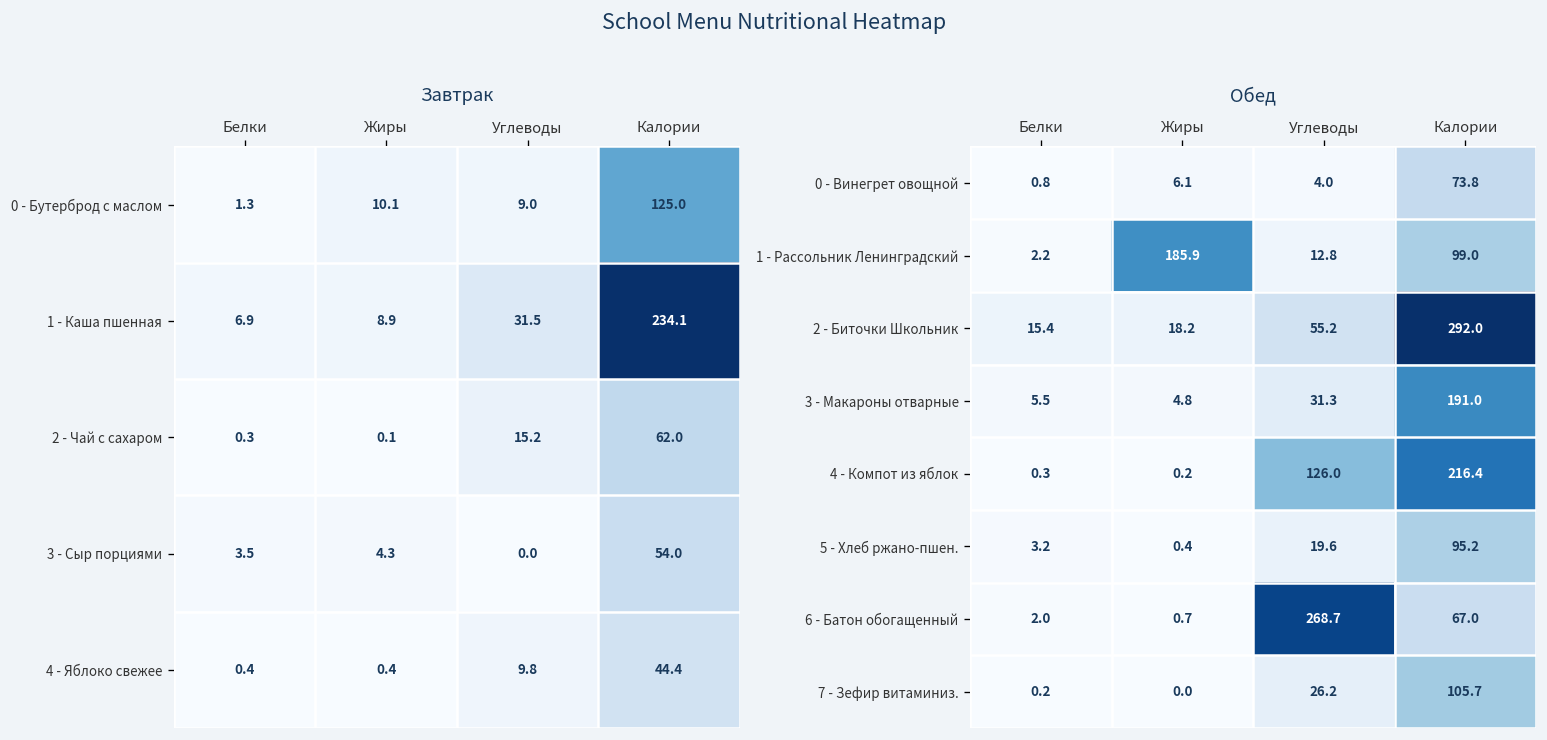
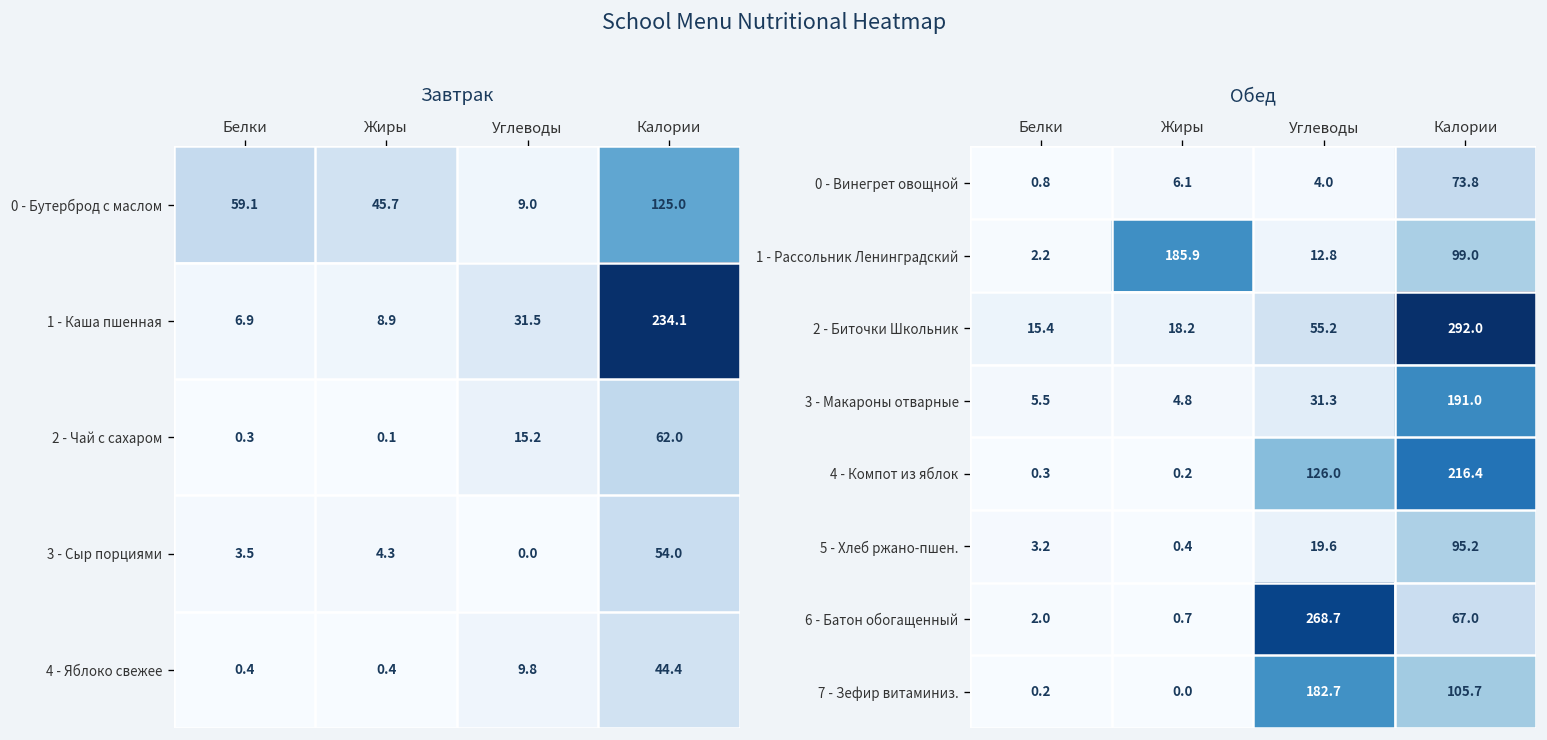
Завтрак, 0 - Бутерброд с маслом, Белки: 1.3 -> 59.1
Завтрак, 0 - Бутерброд с маслом, Жиры: 10.1 -> 45.7
Обед, 7 - Зефир витаминиз., Углеводы: 26.2 -> 182.7
